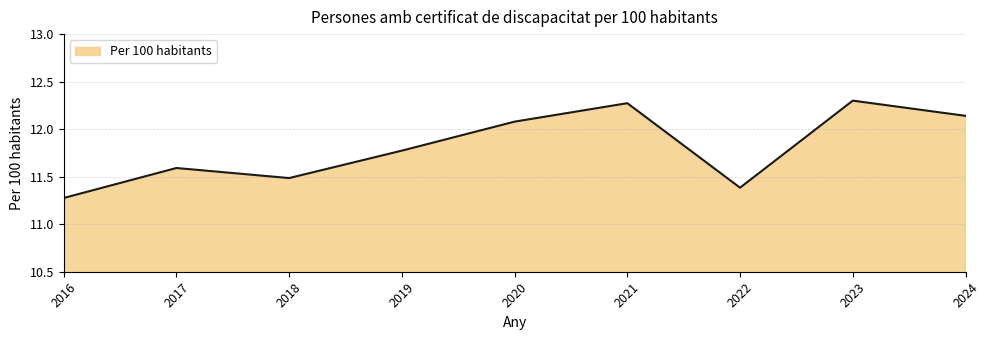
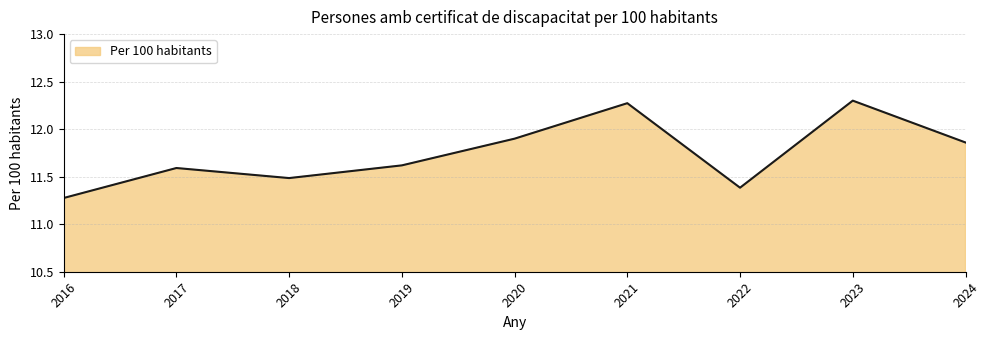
2019: 11.8 -> 11.6
2020: 12.1 -> 11.9
2024: 12.1 -> 11.9
